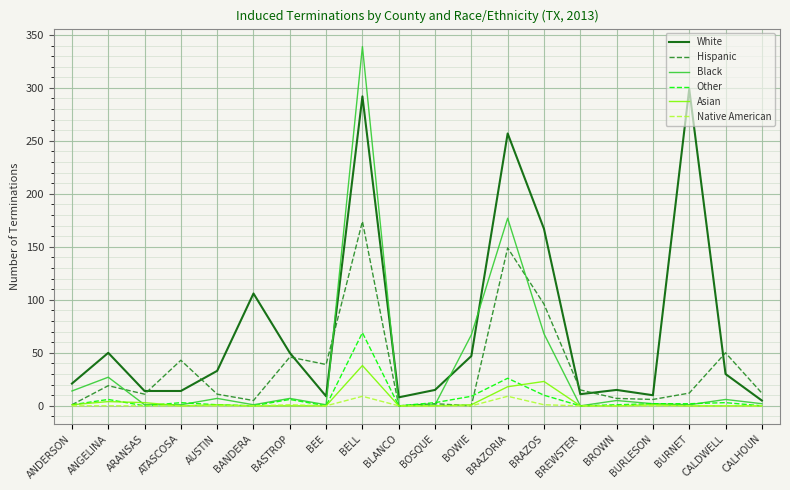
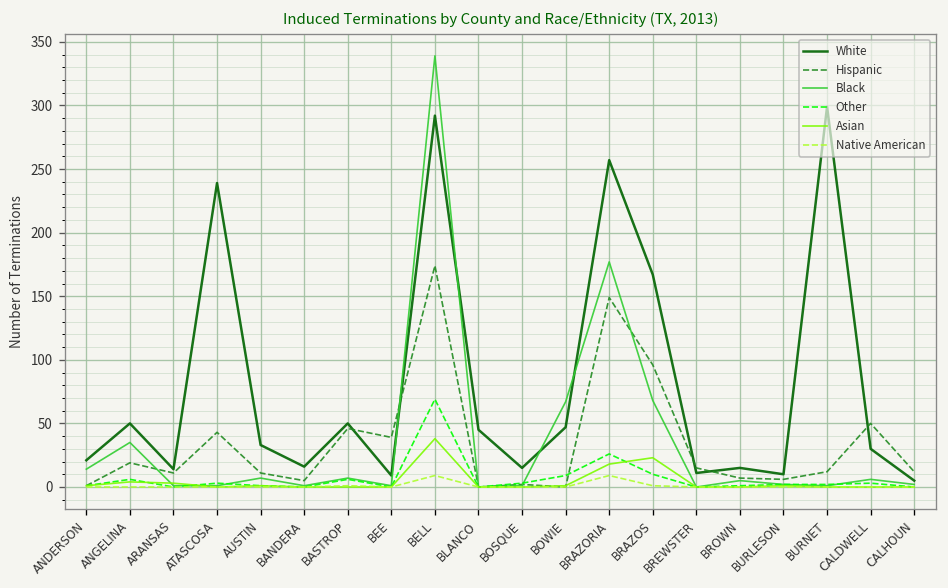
Black, ANGELINA: 27 -> 35
White, ATASCOSA: 14 -> 239
White, BANDERA: 106 -> 16
White, BLANCO: 8 -> 45
